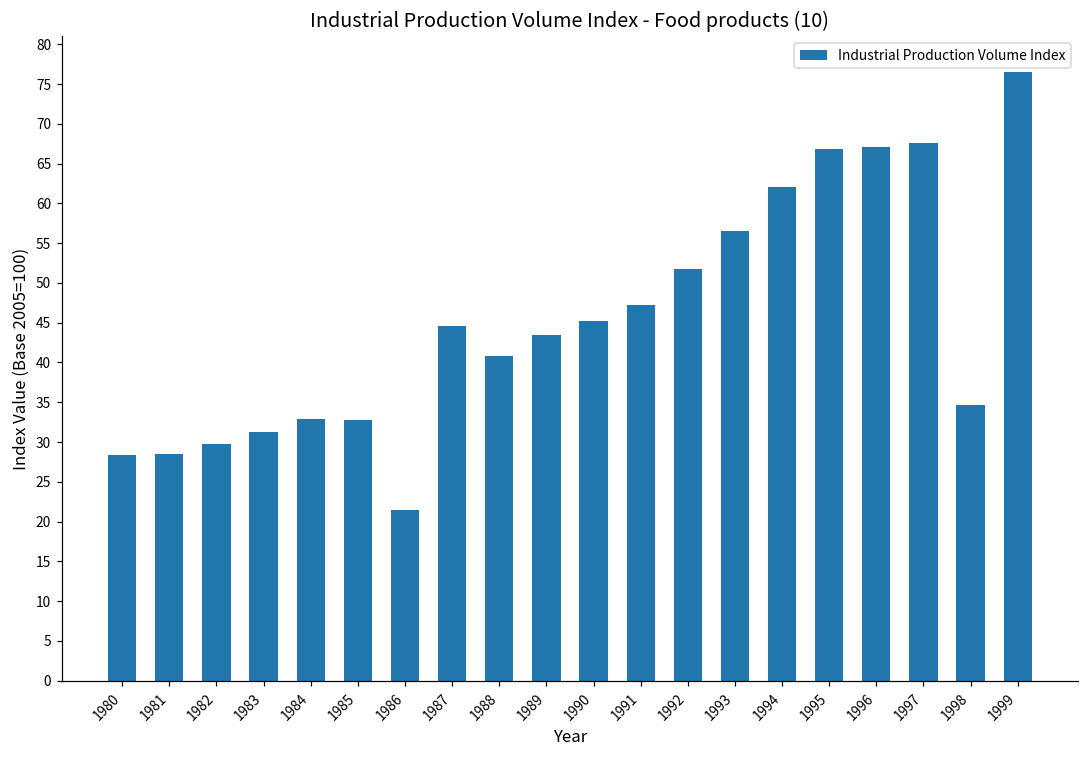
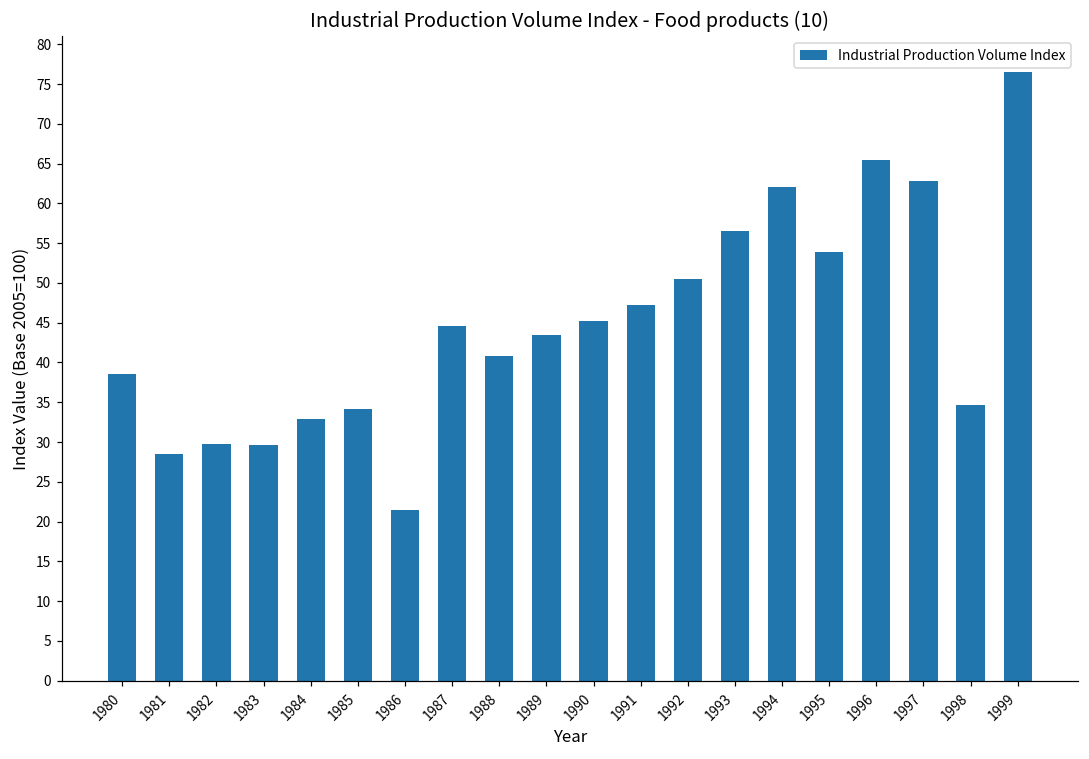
1980: 28 -> 39
1983: 31 -> 30
1985: 33 -> 34
1992: 52 -> 51
1995: 67 -> 54
1996: 67 -> 66
1997: 68 -> 63
